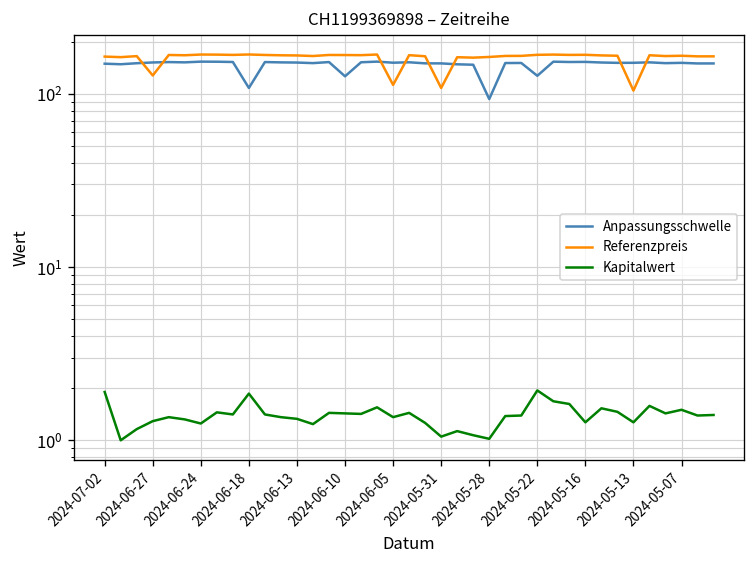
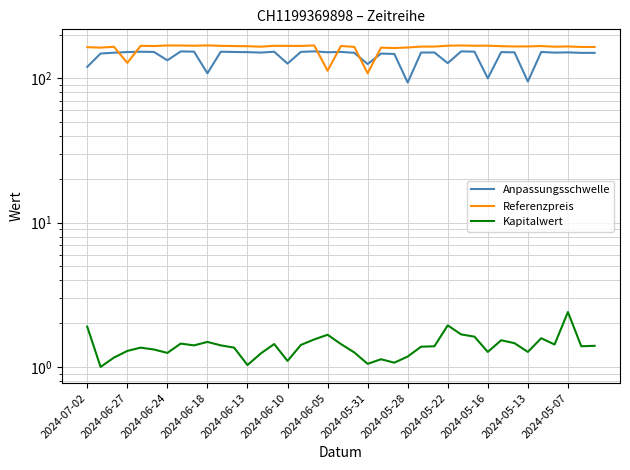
Anpassungsschwelle, 2024-07-02: 150 -> 120
Anpassungsschwelle, 2024-06-24: 150 -> 130
Kapitalwert, 2024-06-18: 1.9 -> 1.5
Kapitalwert, 2024-06-13: 1.3 -> 1.0
Kapitalwert, 2024-06-10: 1.4 -> 1.1
Kapitalwert, 2024-06-05: 1.4 -> 1.7
Anpassungsschwelle, 2024-05-31: 150 -> 130
Kapitalwert, 2024-05-28: 1.0 -> 1.2
Anpassungsschwelle, 2024-05-16: 150 -> 100
Anpassungsschwelle, 2024-05-13: 150 -> 90
Referenzpreis, 2024-05-13: 100 -> 170
Kapitalwert, 2024-05-07: 1.5 -> 2.4
